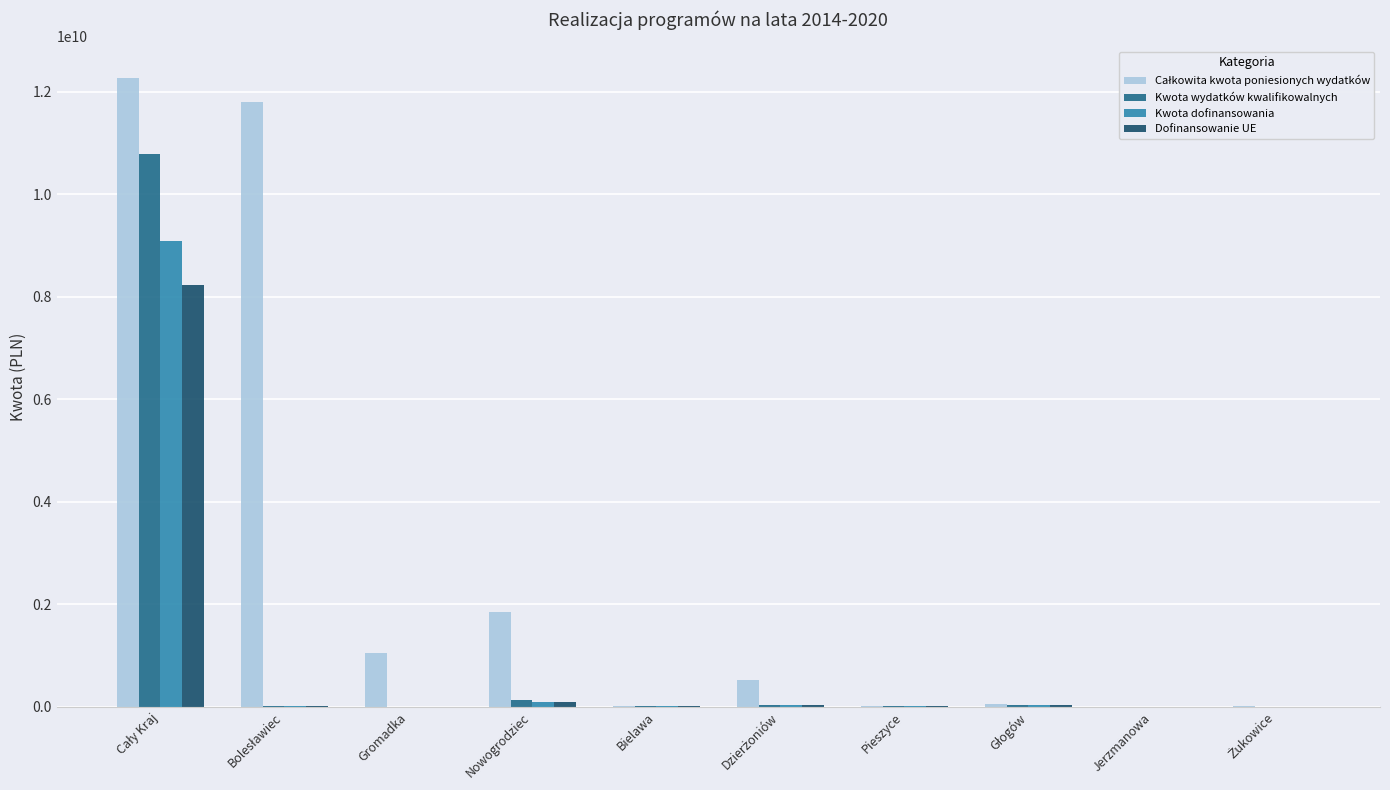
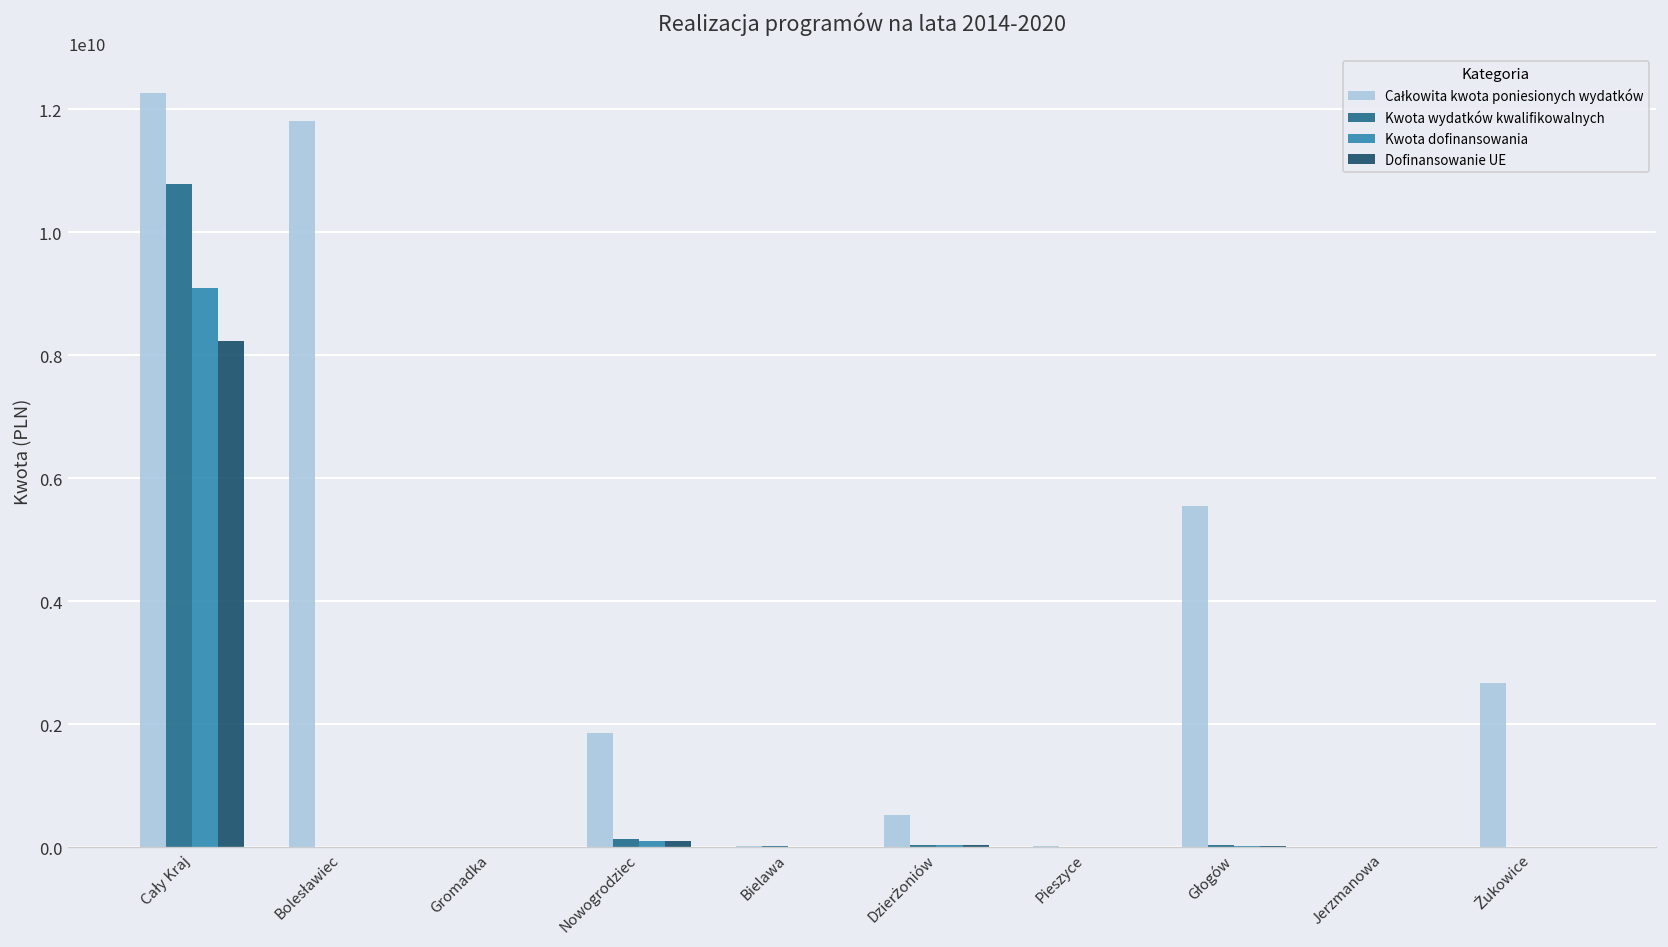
Całkowita kwota poniesionych wydatków, Gromadka: 1000000000 -> 0
Całkowita kwota poniesionych wydatków, Głogów: 0 -> 5500000000
Całkowita kwota poniesionych wydatków, Żukowice: 0 -> 2700000000
